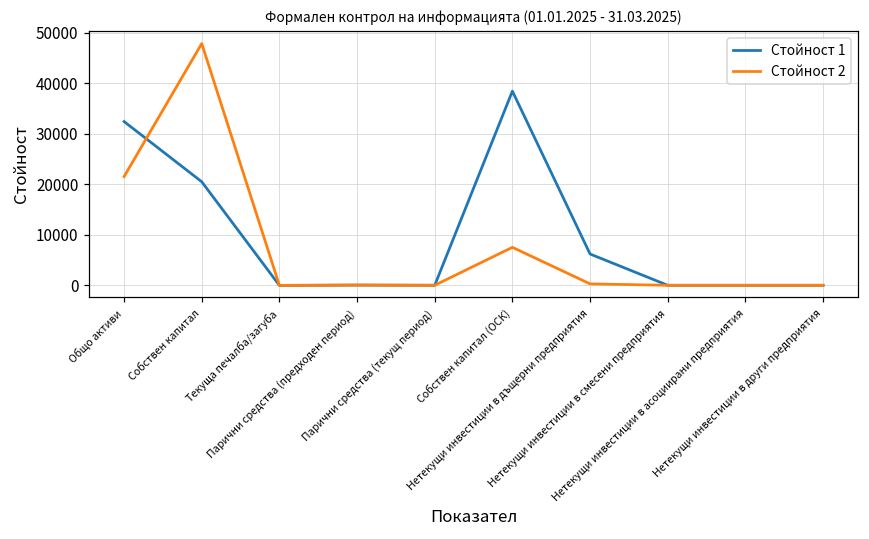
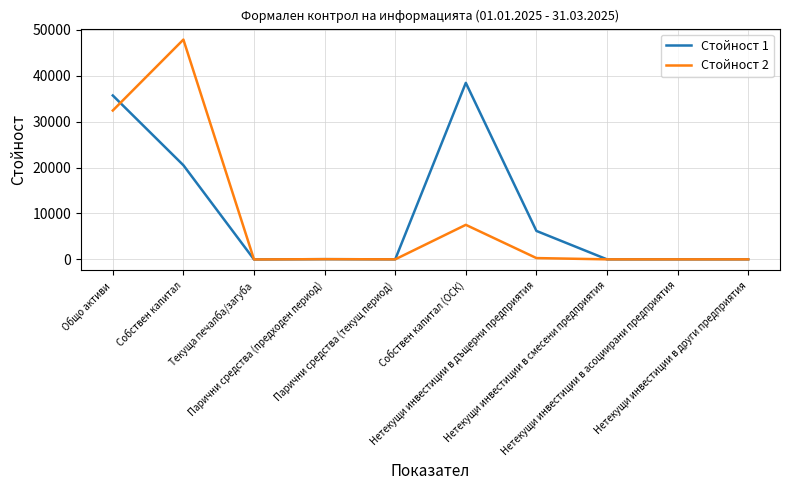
Стойност 1, Общо активи: 32000 -> 36000
Стойност 2, Общо активи: 22000 -> 32000
